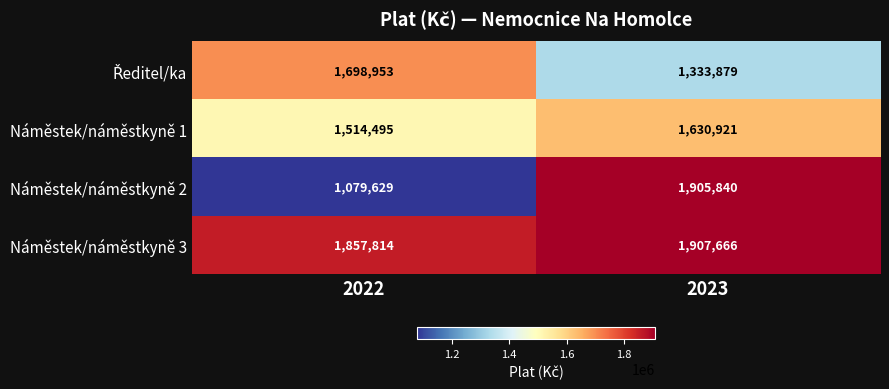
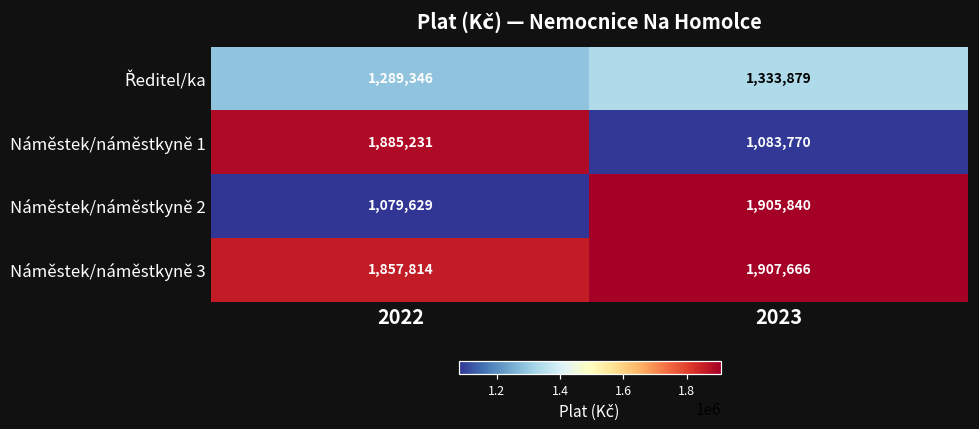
Ředitel/ka, 2022: 1,698,953 -> 1,289,346
Náměstek/náměstkyně 1, 2022: 1,514,495 -> 1,885,231
Náměstek/náměstkyně 1, 2023: 1,630,921 -> 1,083,770
